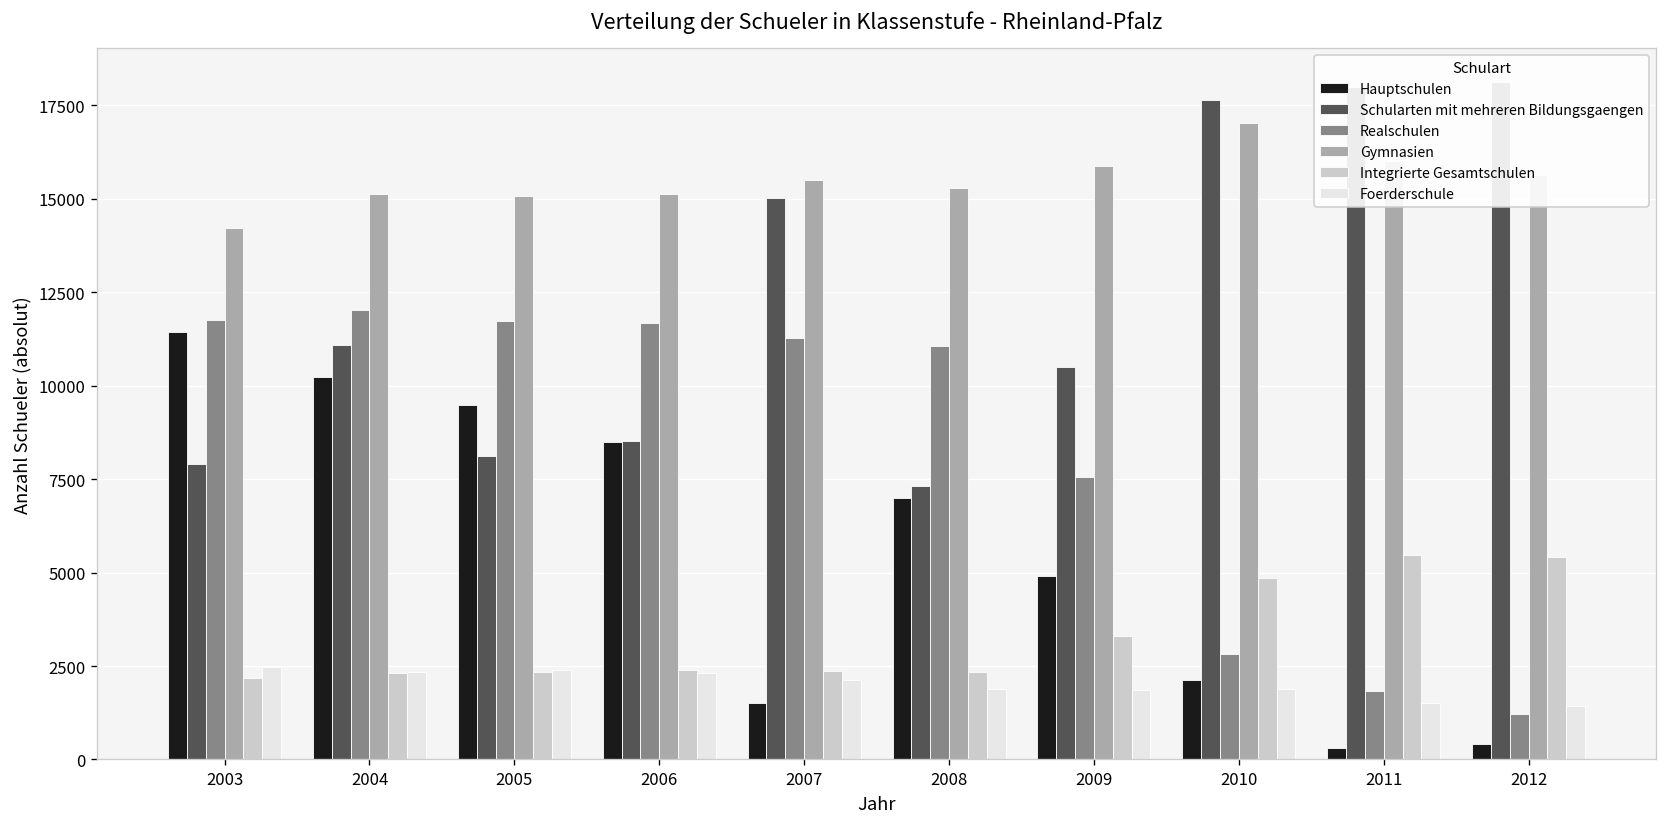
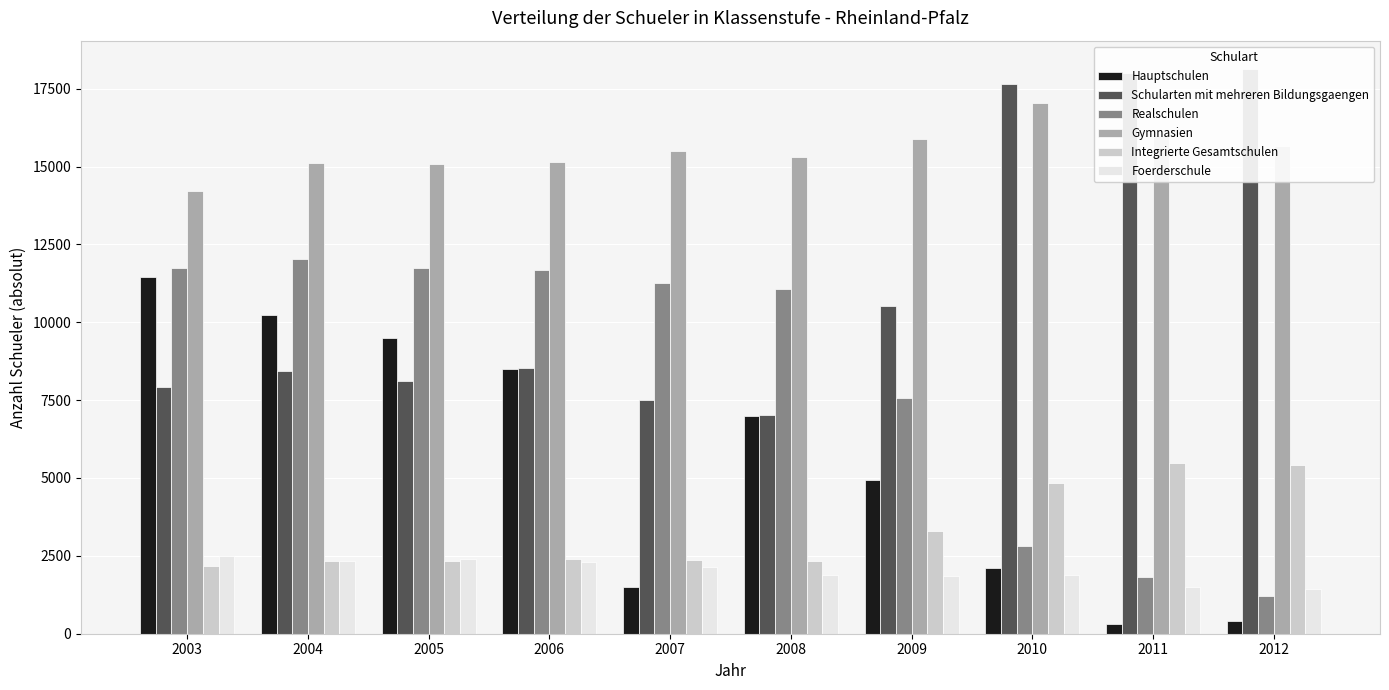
Schularten mit mehreren Bildungsgaengen, 2004: 11100 -> 8400
Schularten mit mehreren Bildungsgaengen, 2007: 15000 -> 7500
Schularten mit mehreren Bildungsgaengen, 2008: 7300 -> 7000
